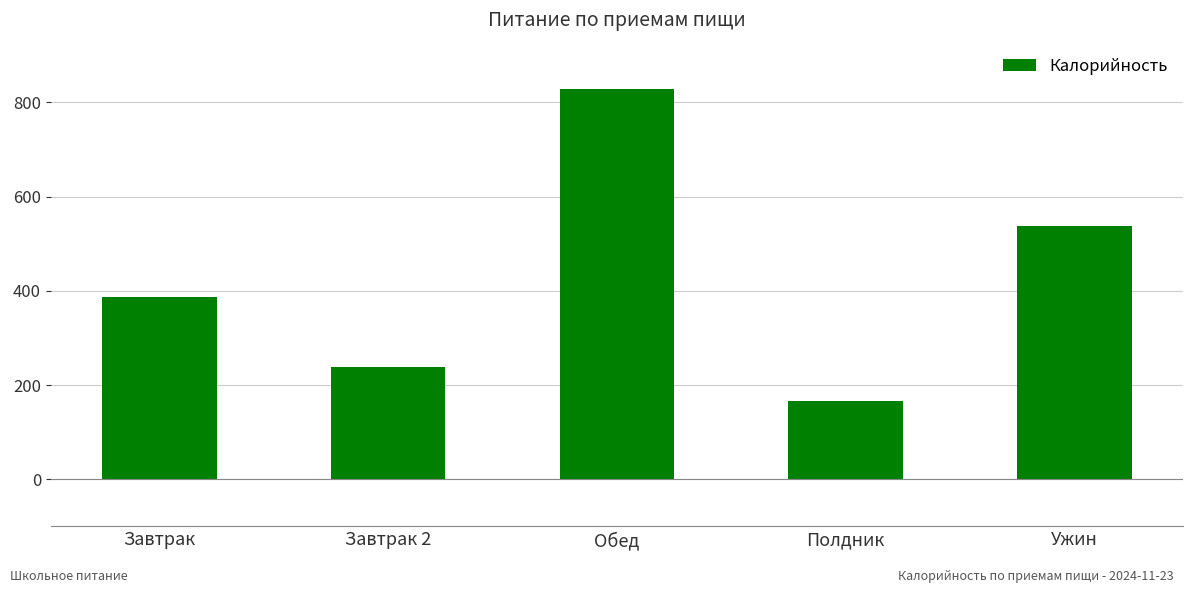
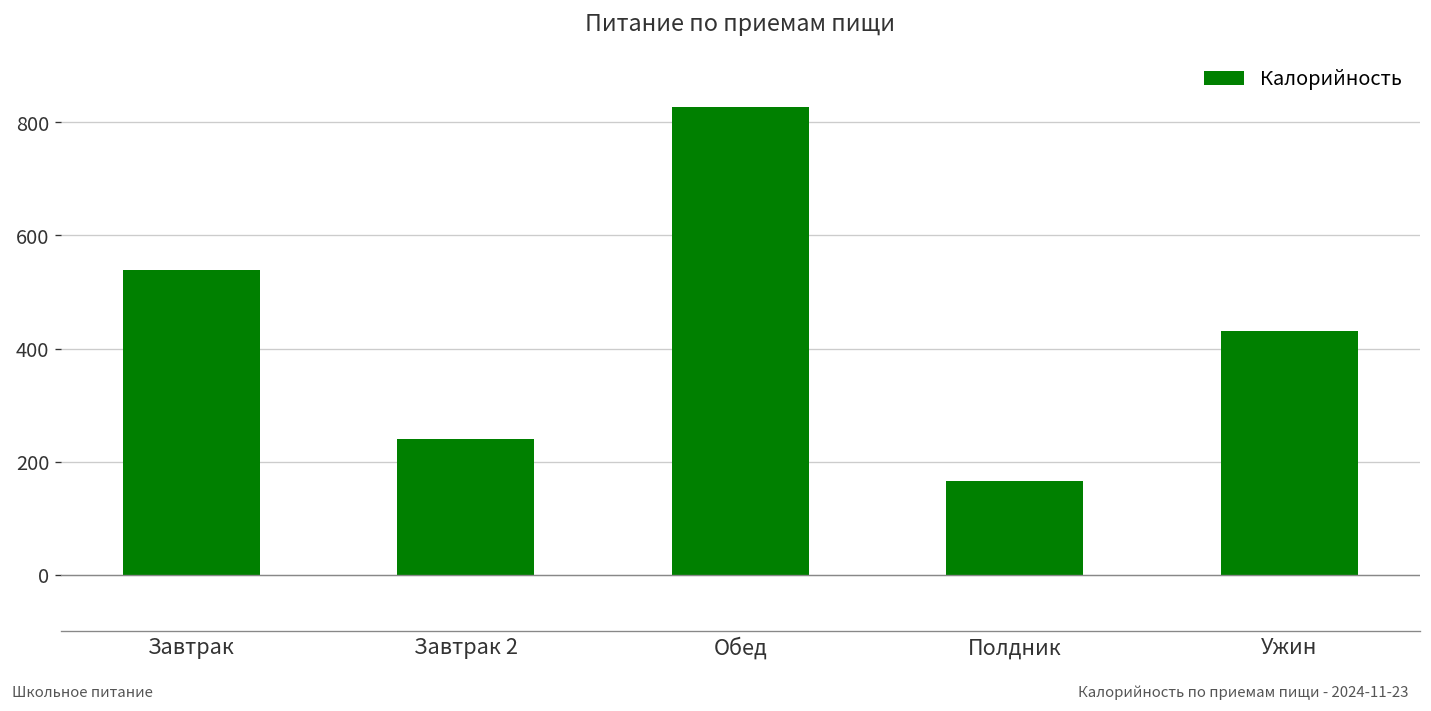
Завтрак: 390 -> 540
Ужин: 540 -> 430
